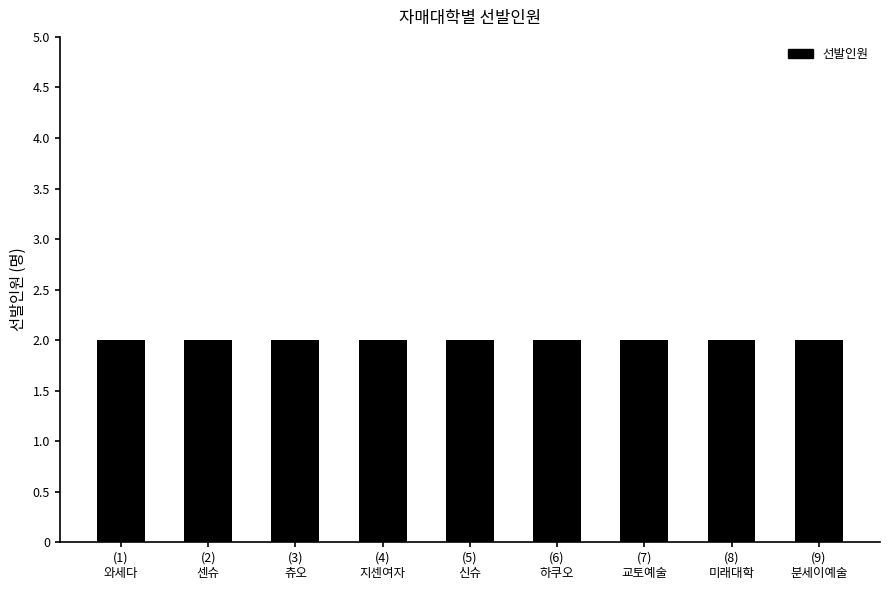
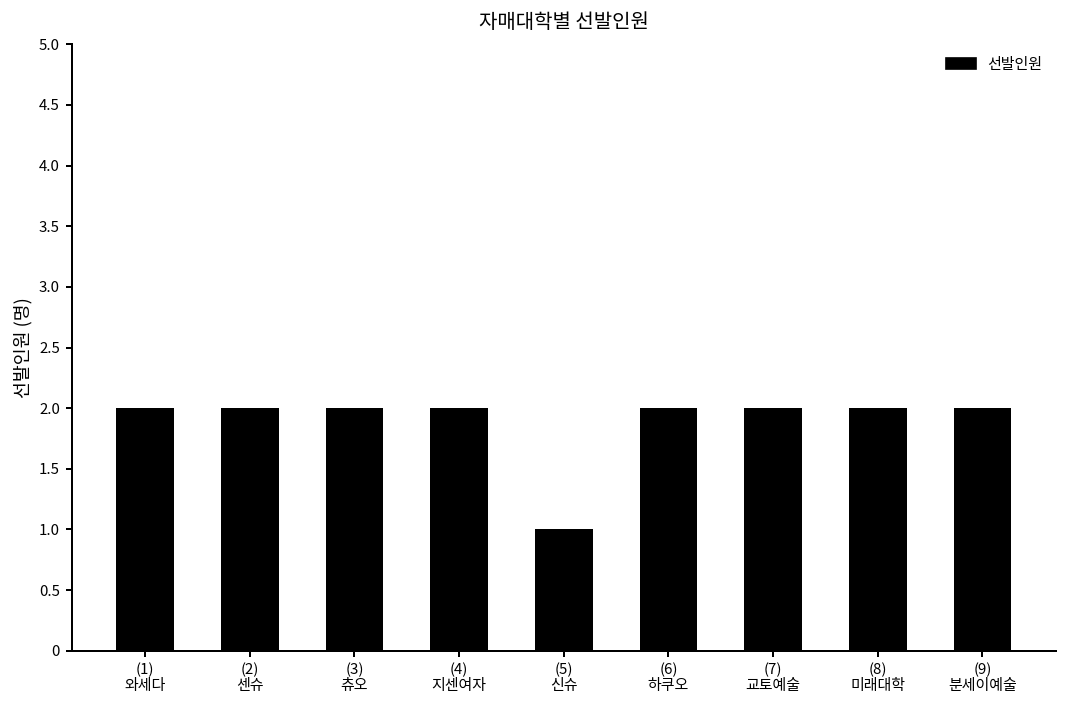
(5) 신슈: 2 -> 1
